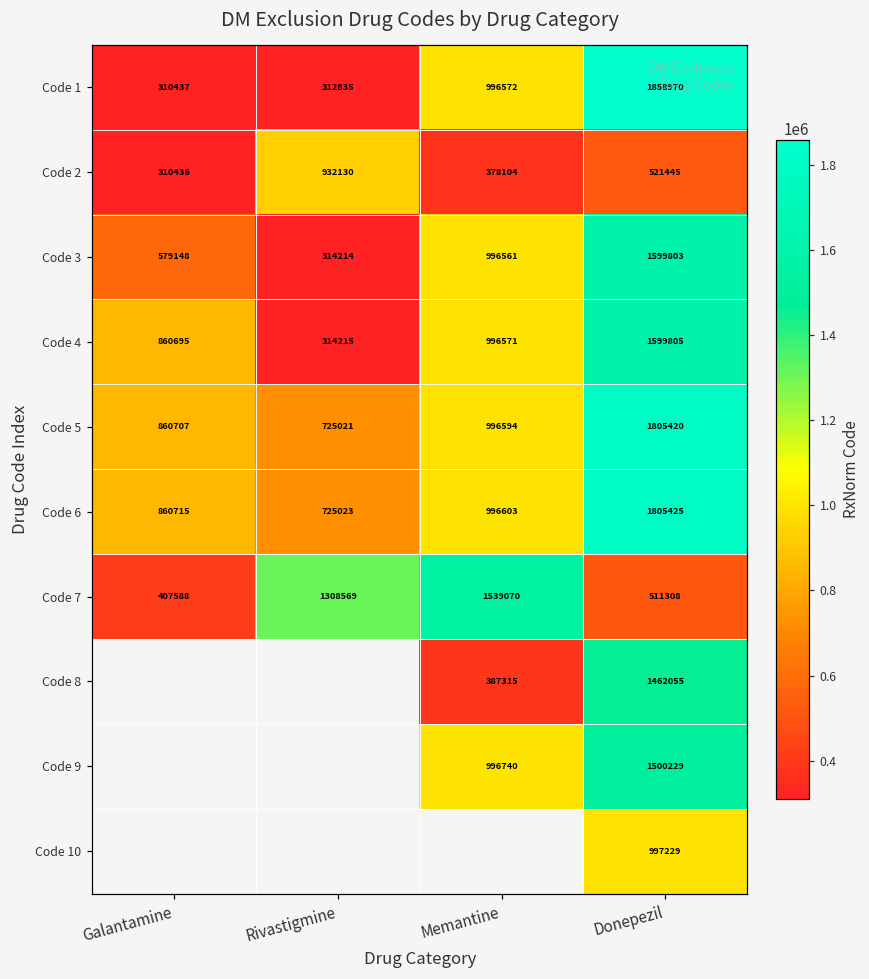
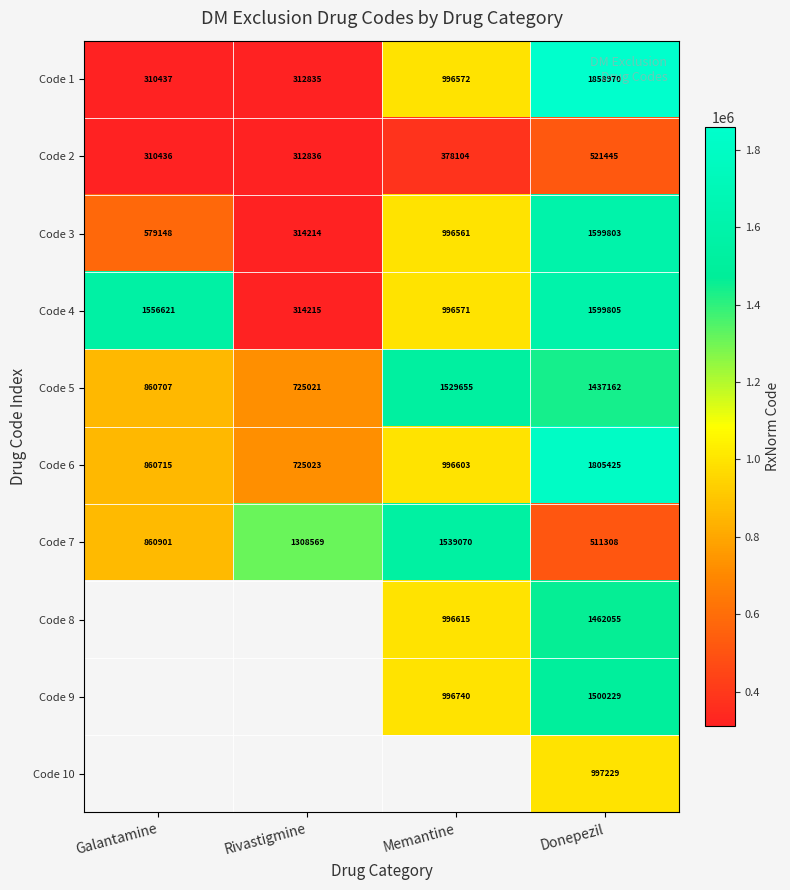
Code 2, Rivastigmine: 932130 -> 312836
Code 4, Galantamine: 860695 -> 1556621
Code 5, Memantine: 996594 -> 1529655
Code 5, Donepezil: 1805420 -> 1437162
Code 7, Galantamine: 407588 -> 860901
Code 8, Memantine: 387315 -> 996615
